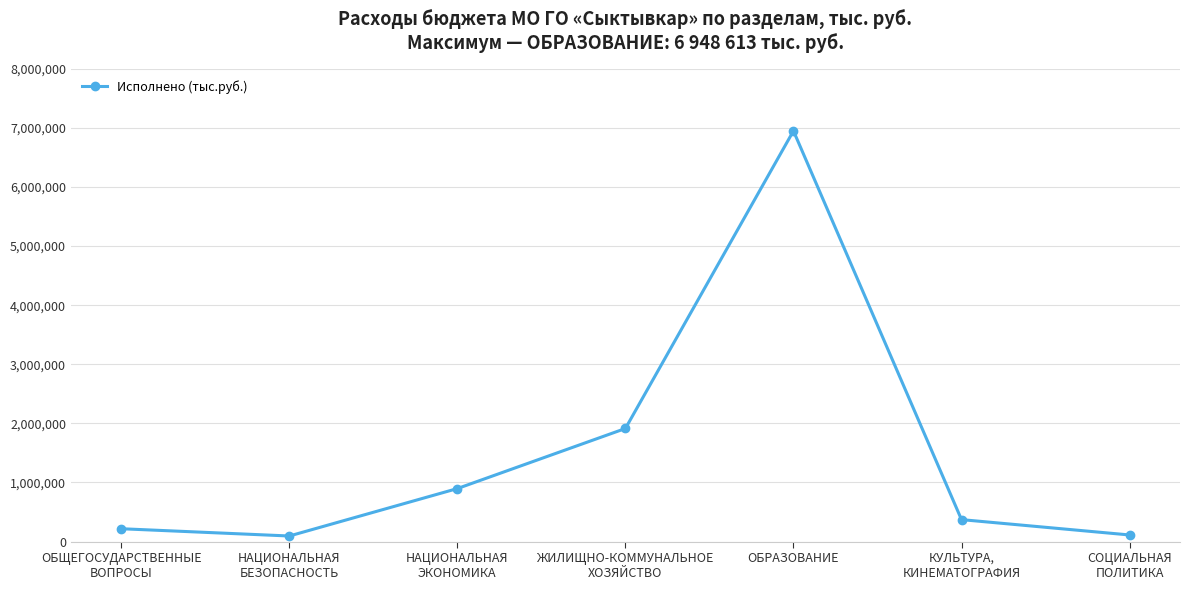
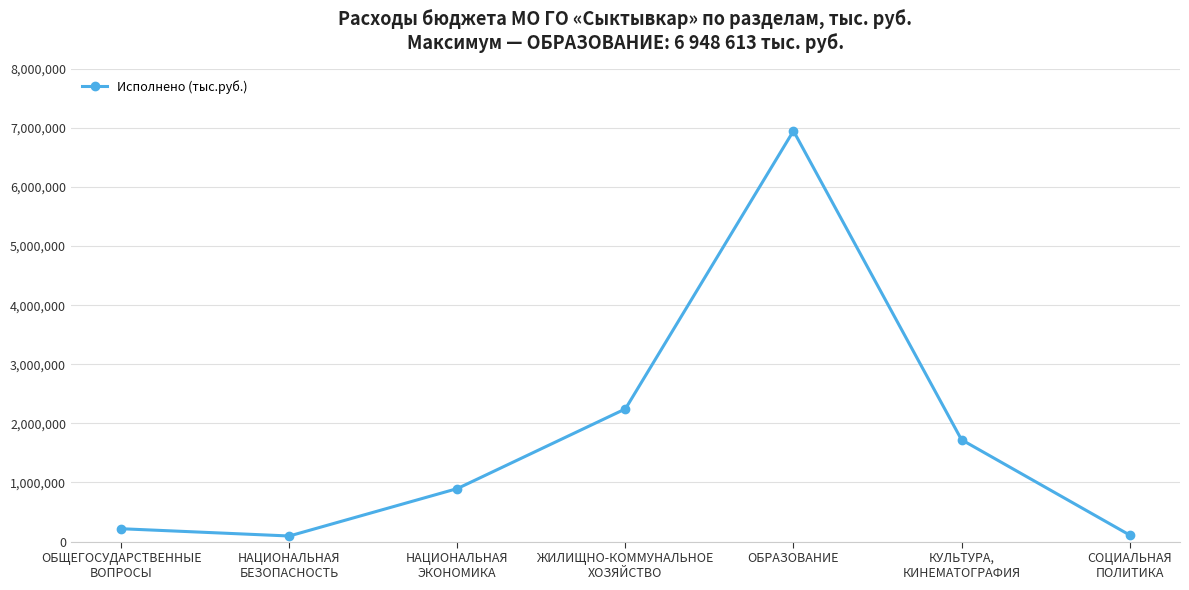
ЖИЛИЩНО-КОММУНАЛЬНОЕ ХОЗЯЙСТВО: 1,900,000 -> 2,200,000
КУЛЬТУРА, КИНЕМАТОГРАФИЯ: 400,000 -> 1,700,000
